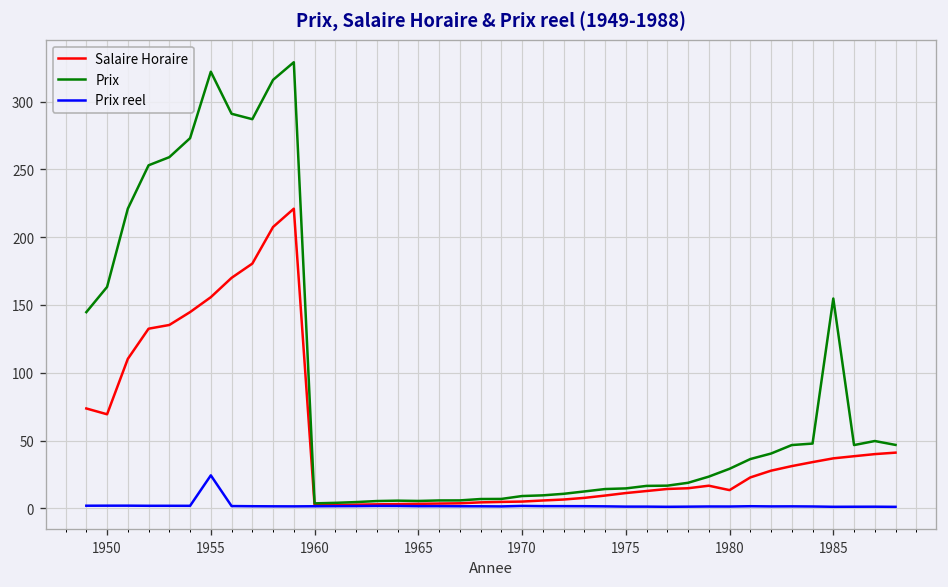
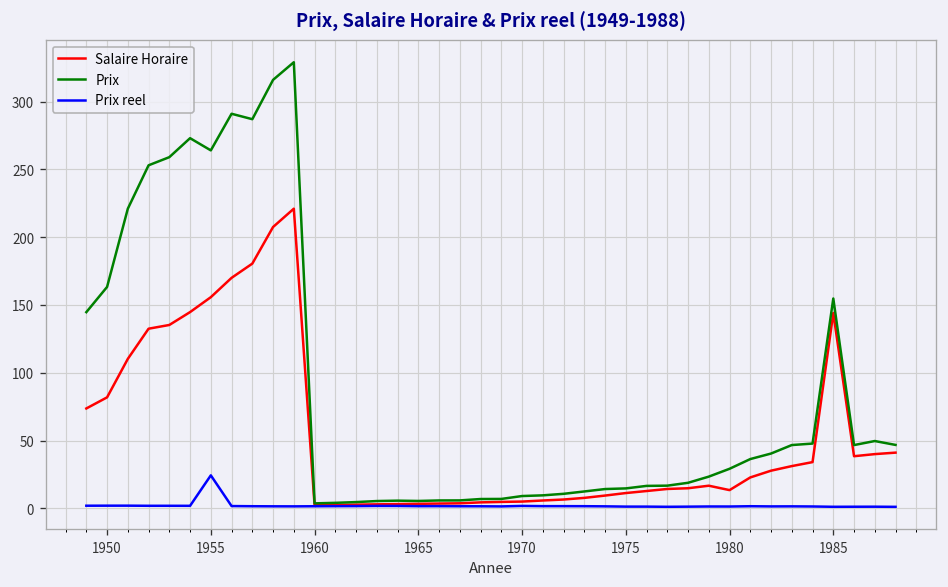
Salaire Horaire, 1950: 69 -> 82
Prix, 1955: 322 -> 264
Salaire Horaire, 1985: 37 -> 144
